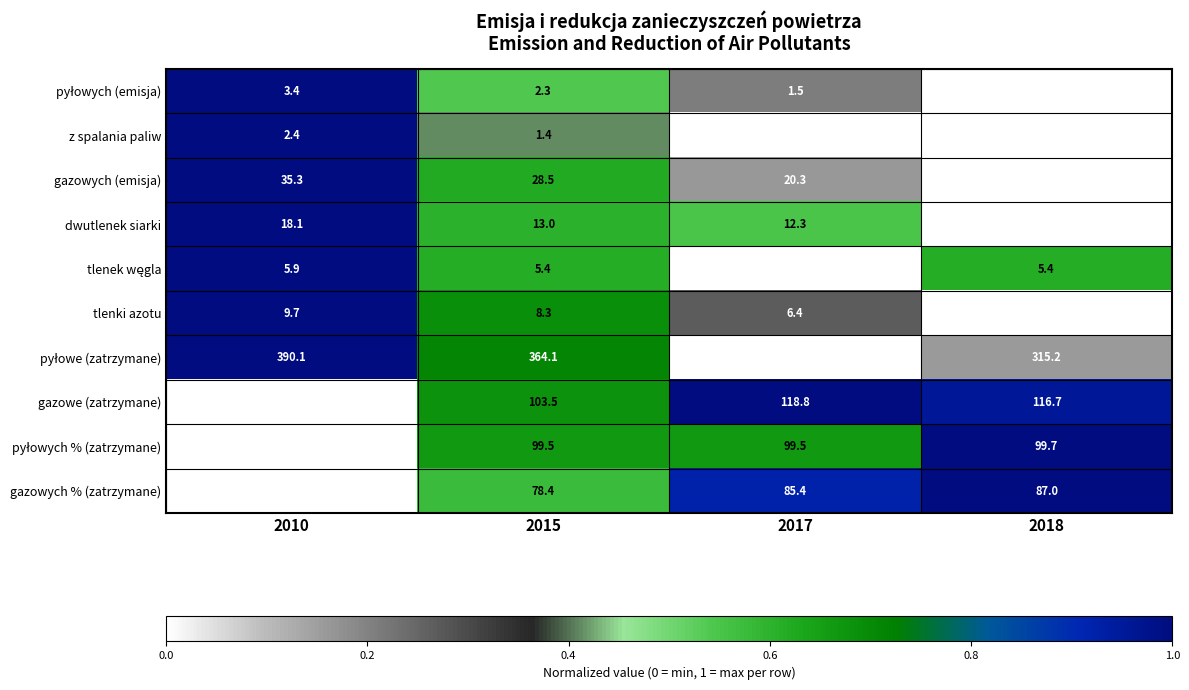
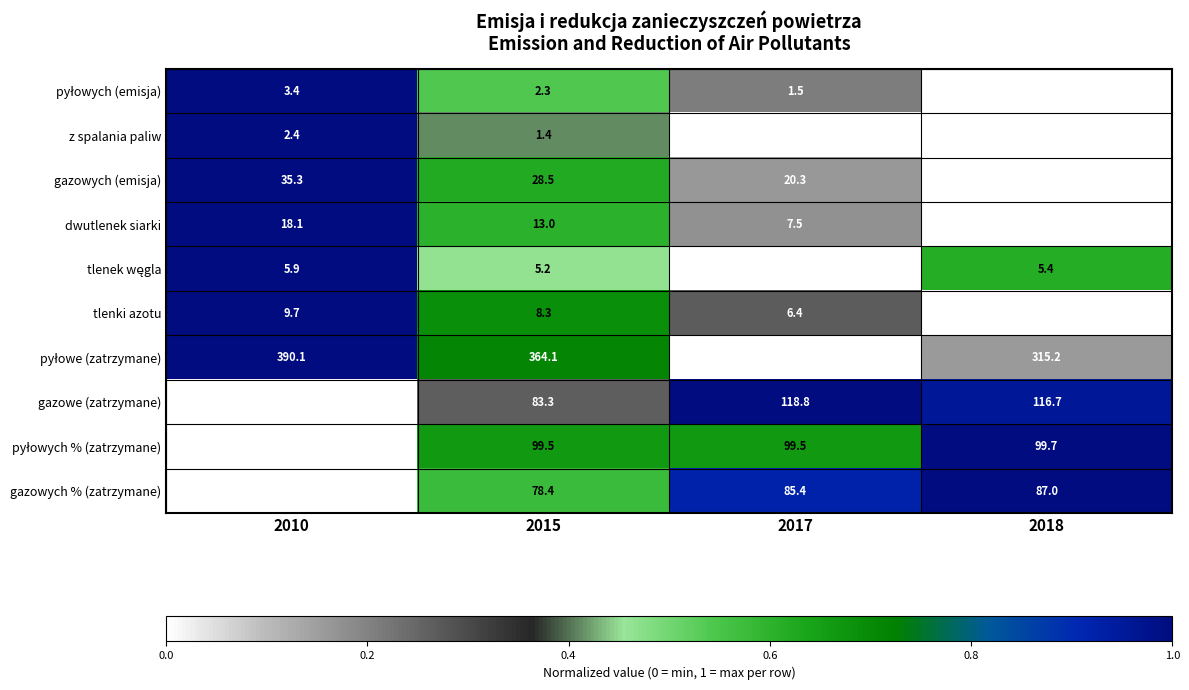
dwutlenek siarki, 2017: 12.3 -> 7.5
tlenek węgla, 2015: 5.4 -> 5.2
gazowe (zatrzymane), 2015: 103.5 -> 83.3
